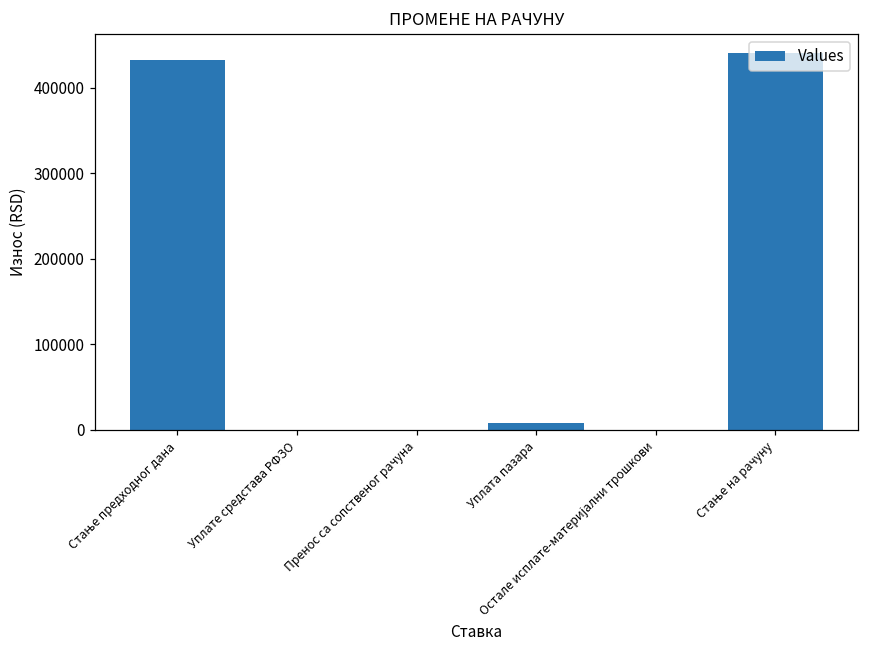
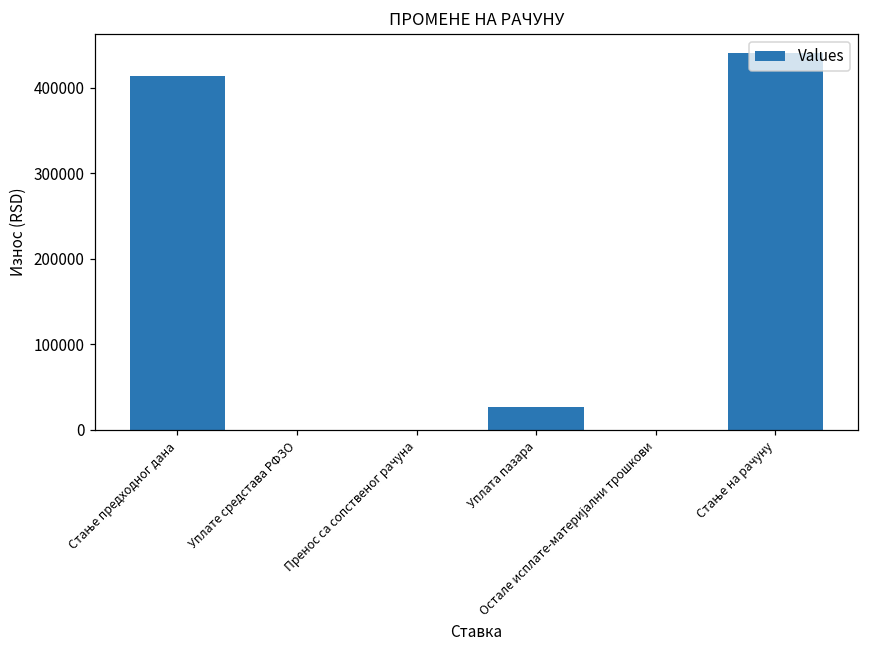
Стање предходног дана: 430000 -> 410000
Уплата пазара: 10000 -> 30000
